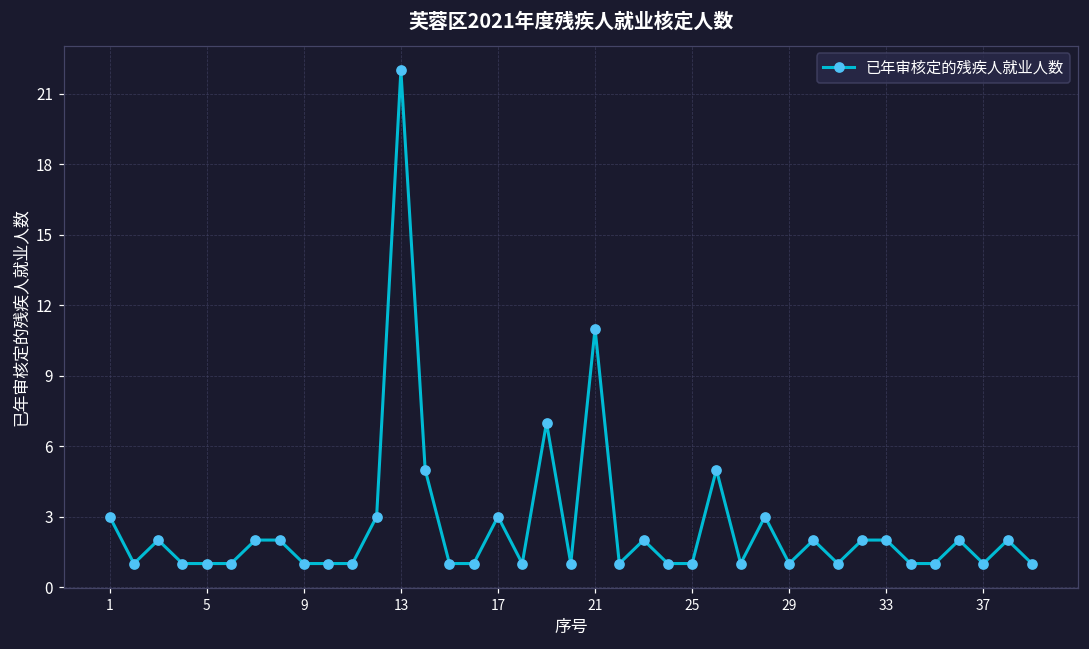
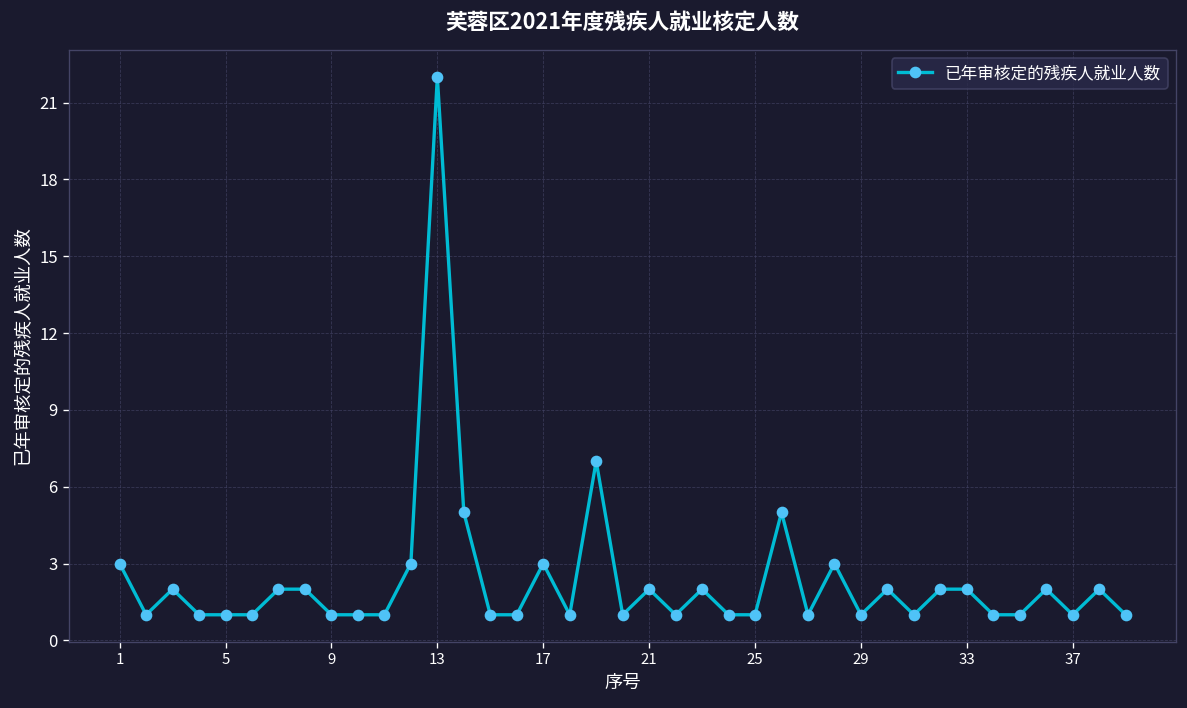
21: 11 -> 2
